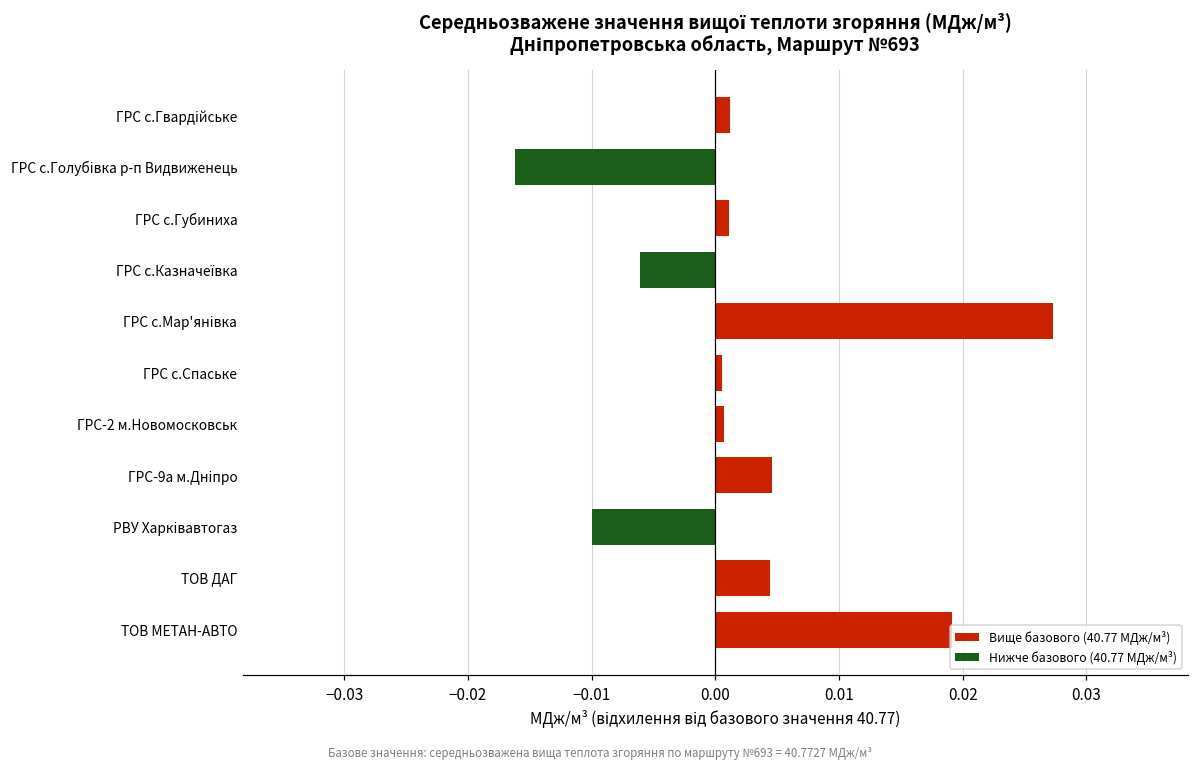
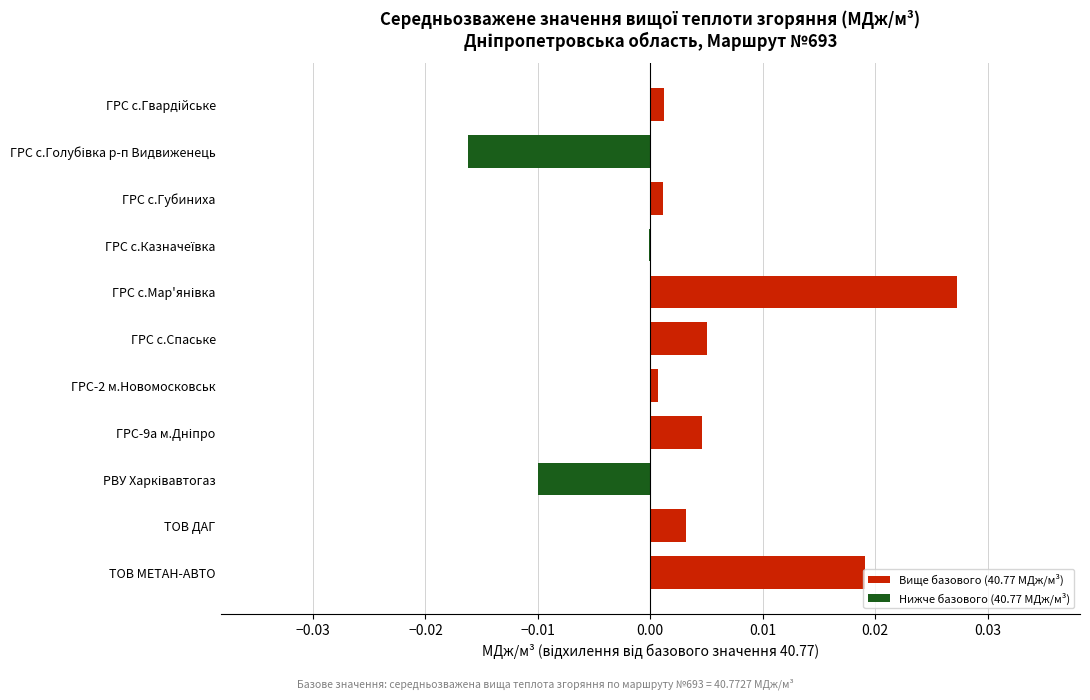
ГРС с.Казначеївка: -0.0061 -> -0.0001
ГРС с.Спаське: 0.0005 -> 0.0050
ТОВ ДАГ: 0.0044 -> 0.0032
